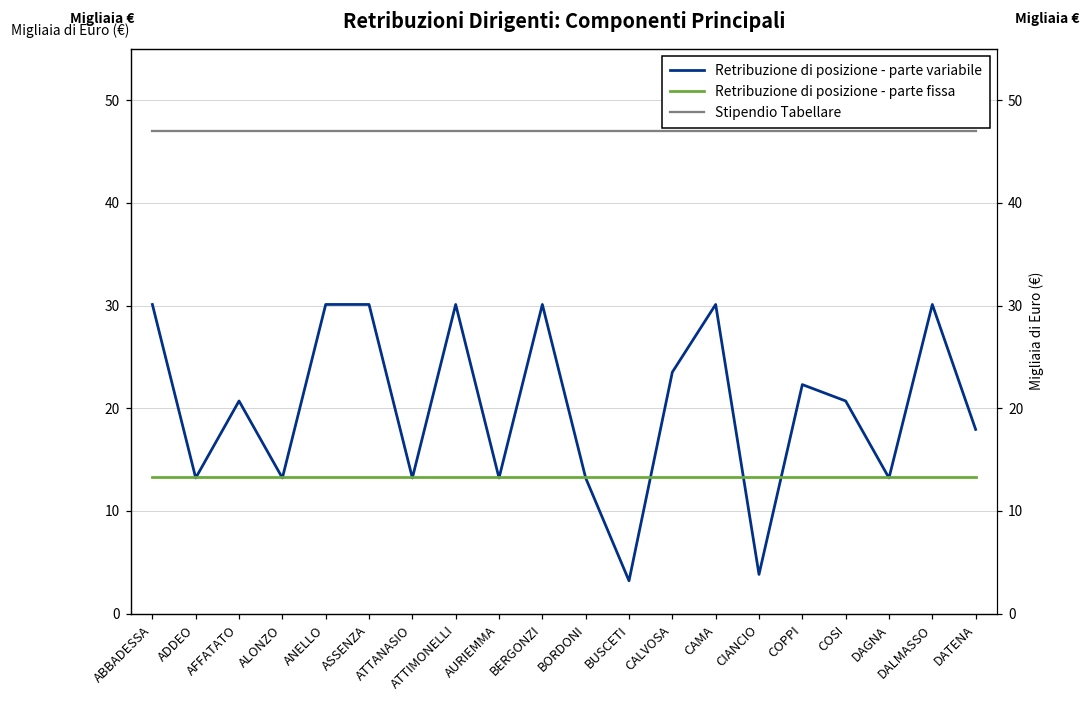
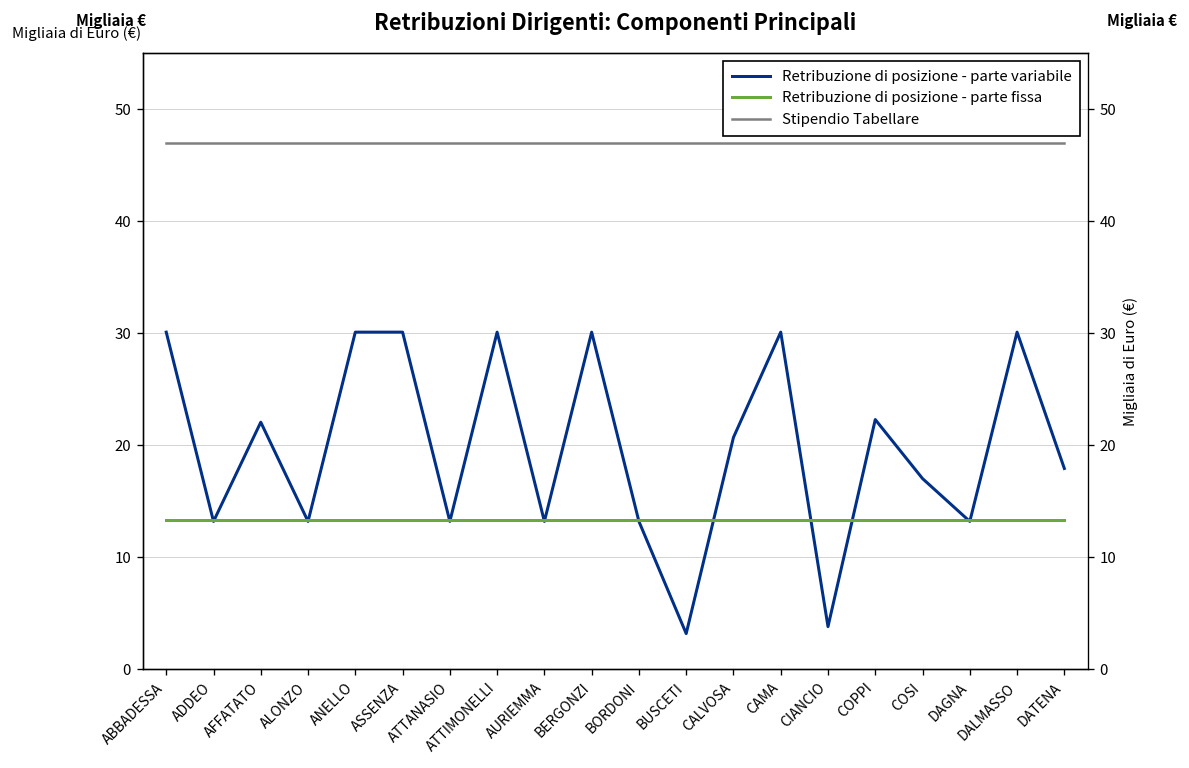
Retribuzione di posizione - parte variabile, AFFATATO: 21 -> 22
Retribuzione di posizione - parte variabile, CALVOSA: 24 -> 21
Retribuzione di posizione - parte variabile, COSI: 21 -> 17
